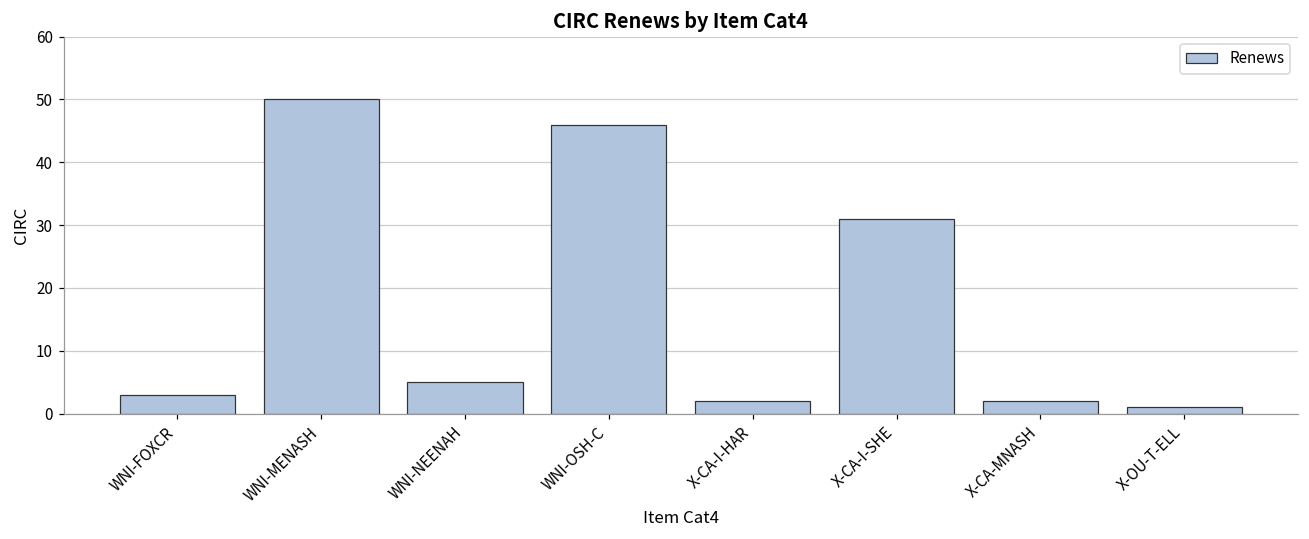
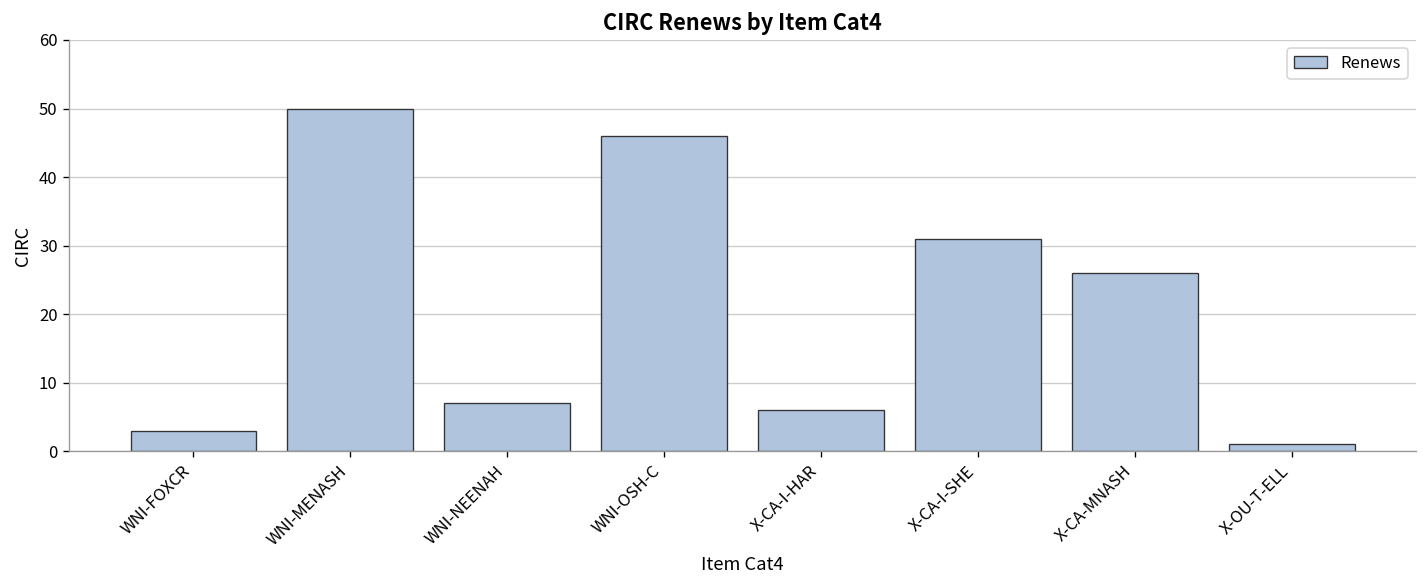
WNI-NEENAH: 5 -> 7
X-CA-I-HAR: 2 -> 6
X-CA-MNASH: 2 -> 26
